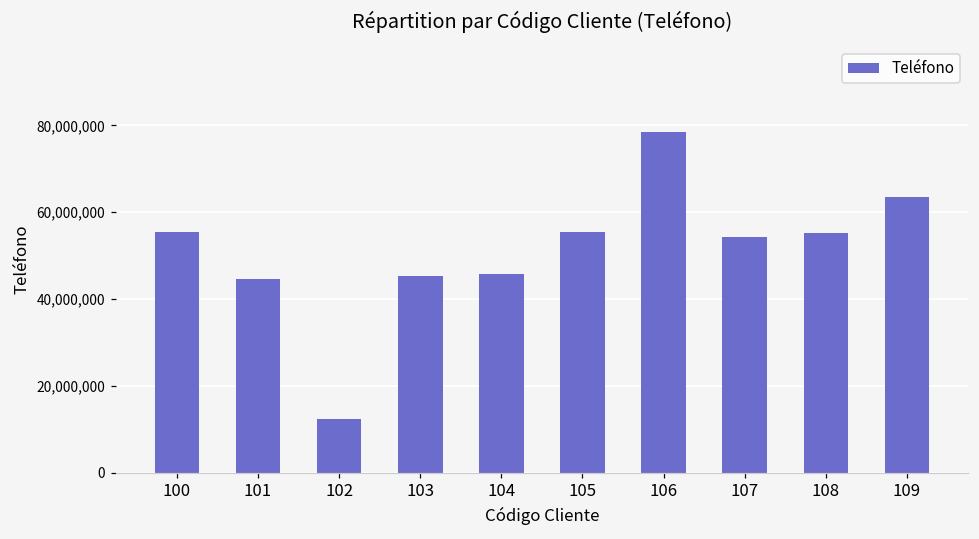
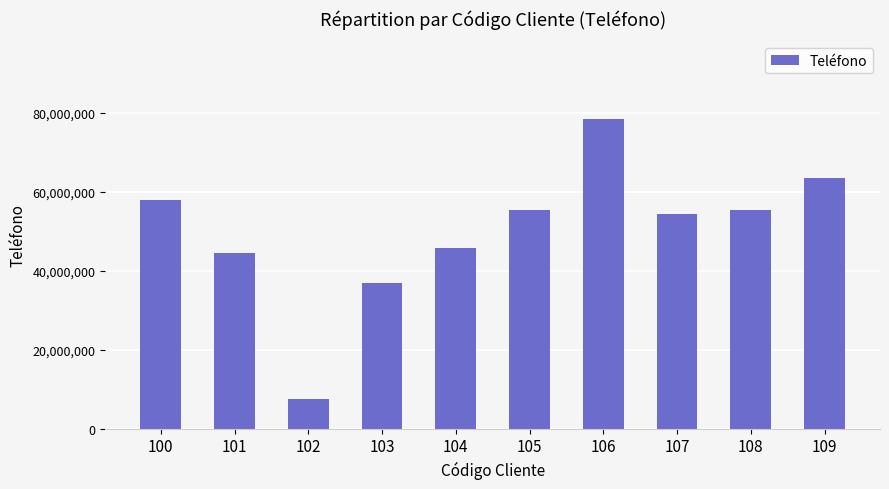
100: 55,000,000 -> 58,000,000
102: 12,000,000 -> 8,000,000
103: 45,000,000 -> 37,000,000
